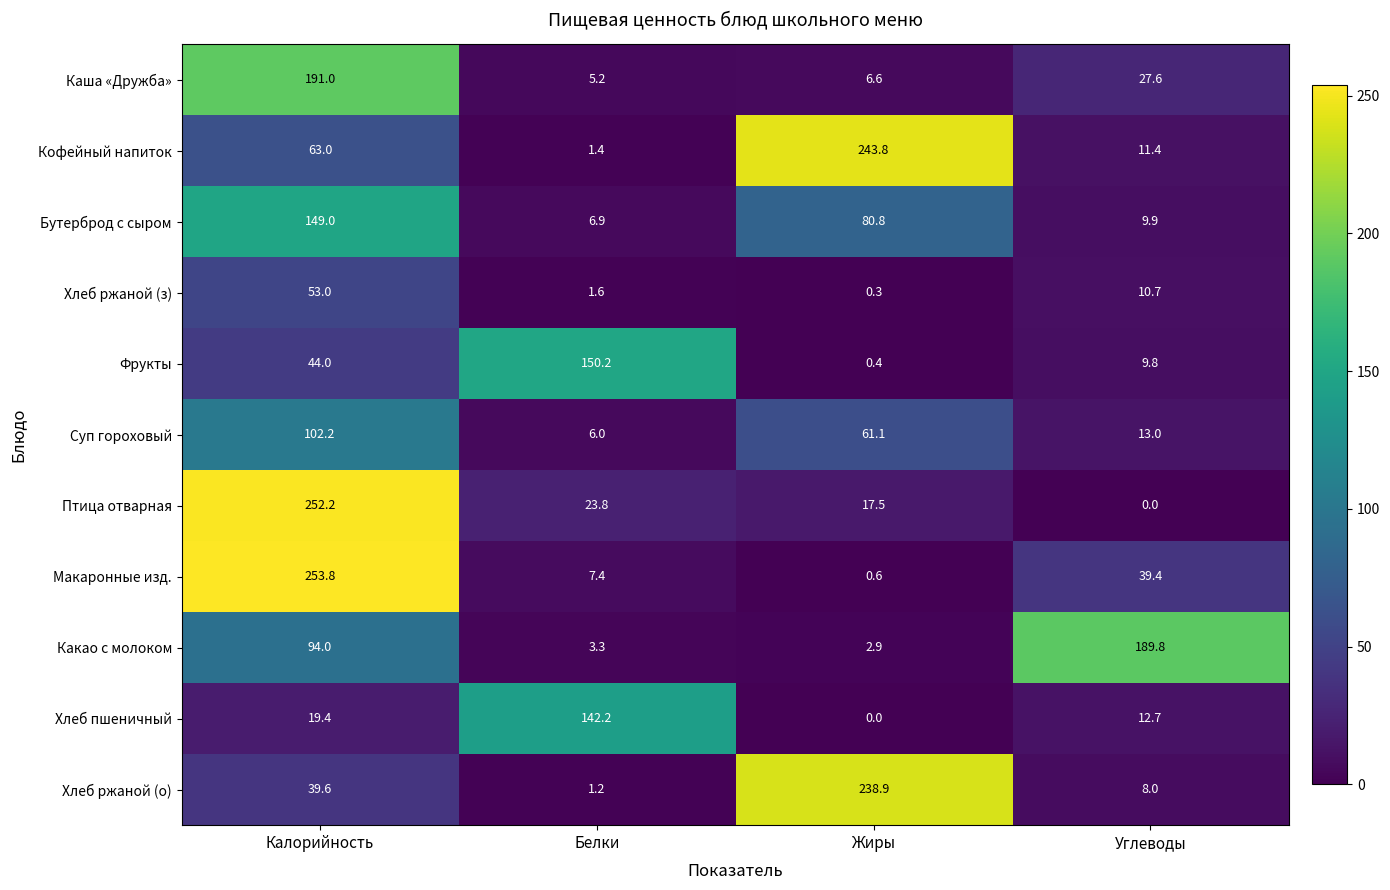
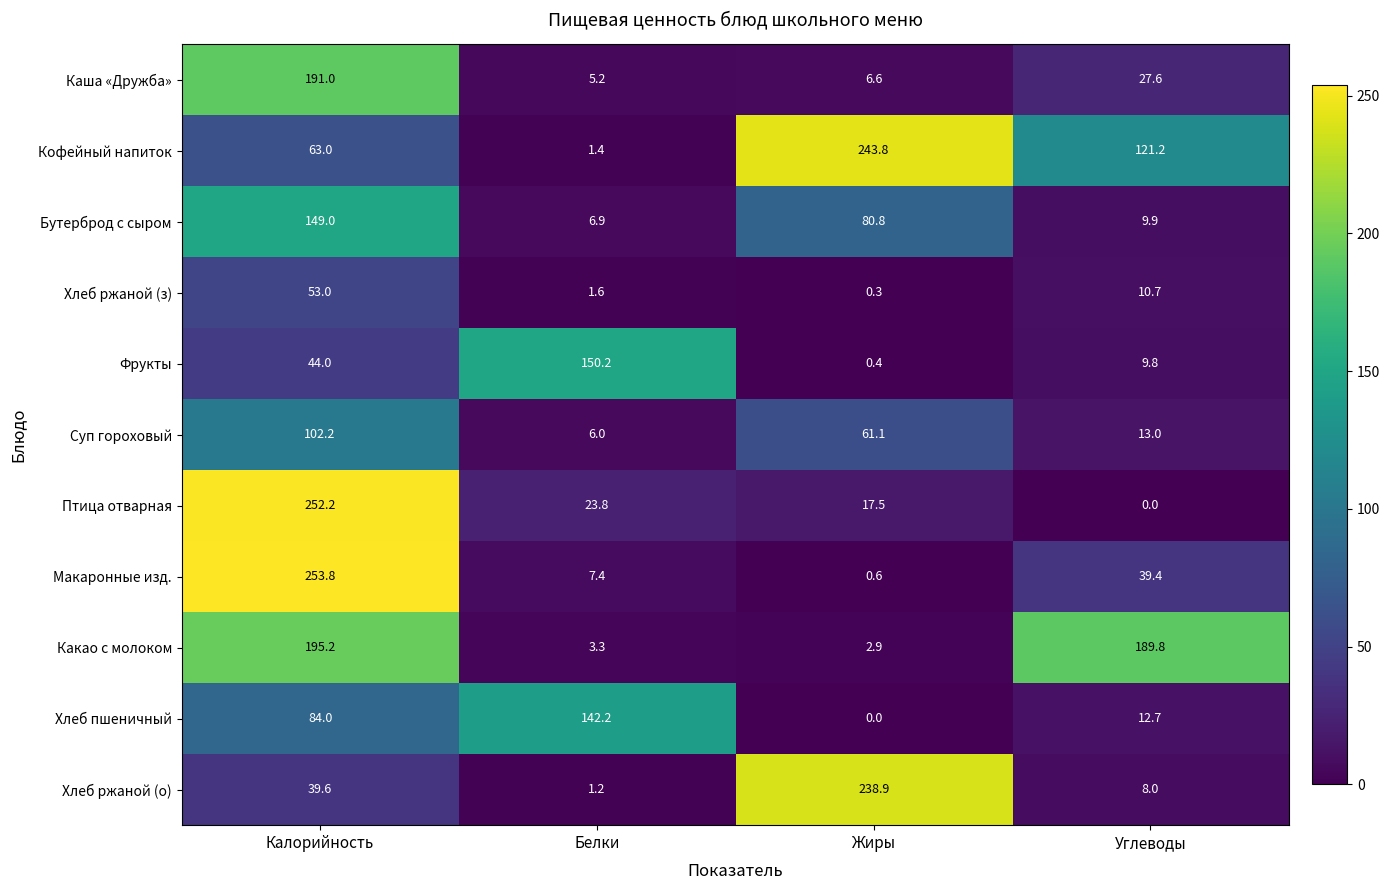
Кофейный напиток, Углеводы: 11.4 -> 121.2
Какао с молоком, Калорийность: 94.0 -> 195.2
Хлеб пшеничный, Калорийность: 19.4 -> 84.0
